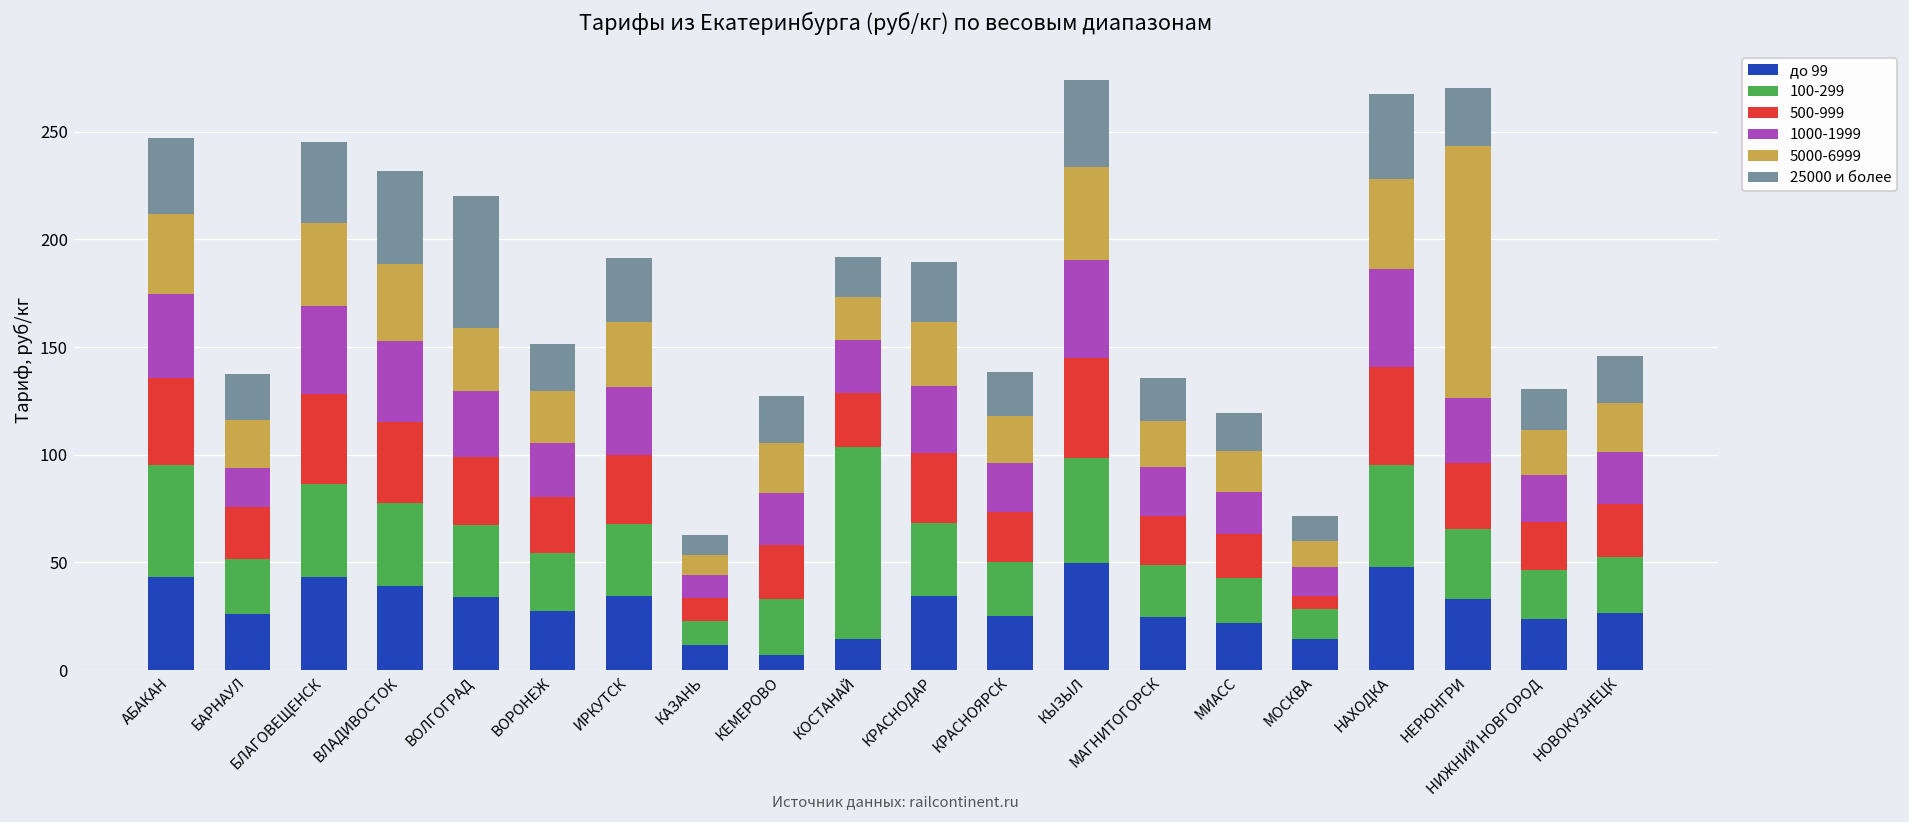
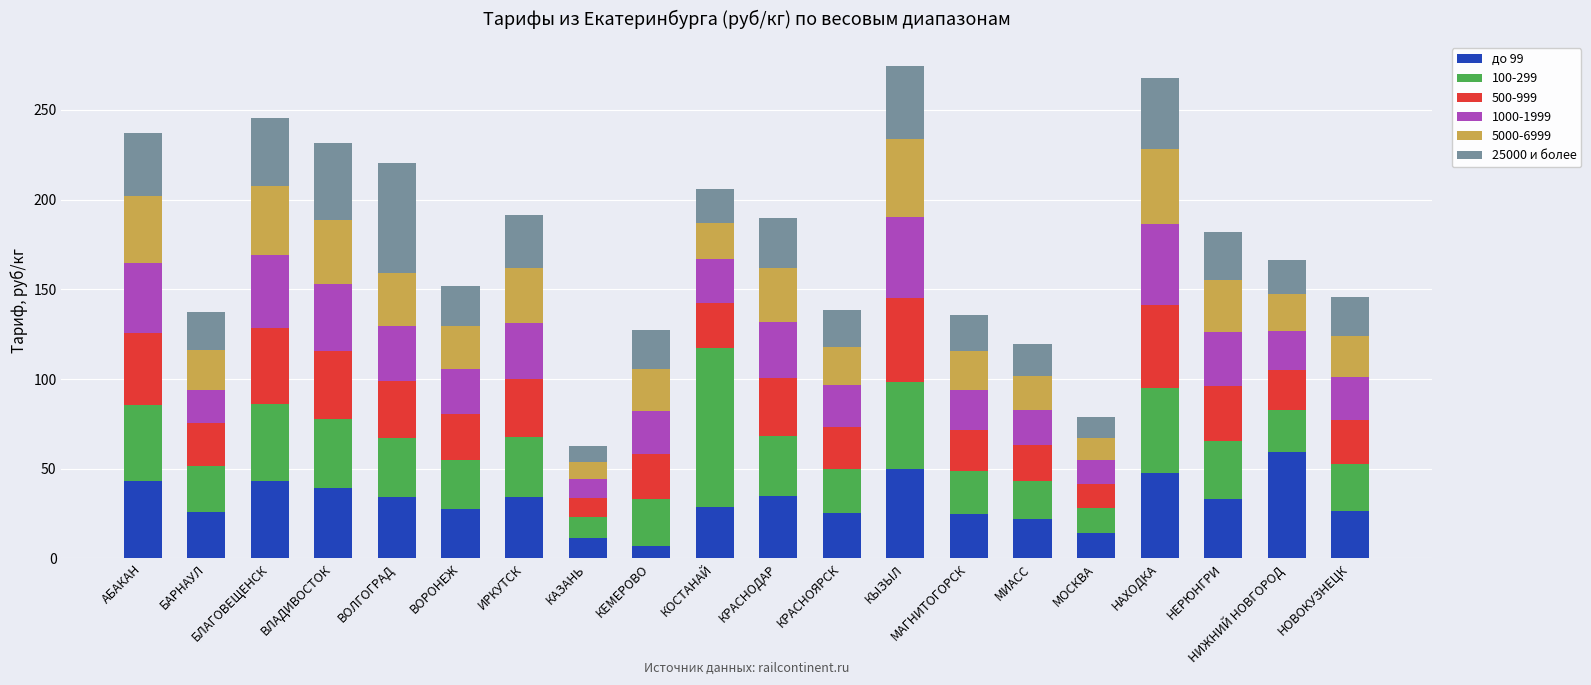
100-299, АБАКАН: 52 -> 42
до 99, КОСТАНАЙ: 15 -> 28
500-999, МОСКВА: 6 -> 13
5000-6999, НЕРЮНГРИ: 117 -> 29
до 99, НИЖНИЙ НОВГОРОД: 24 -> 59
